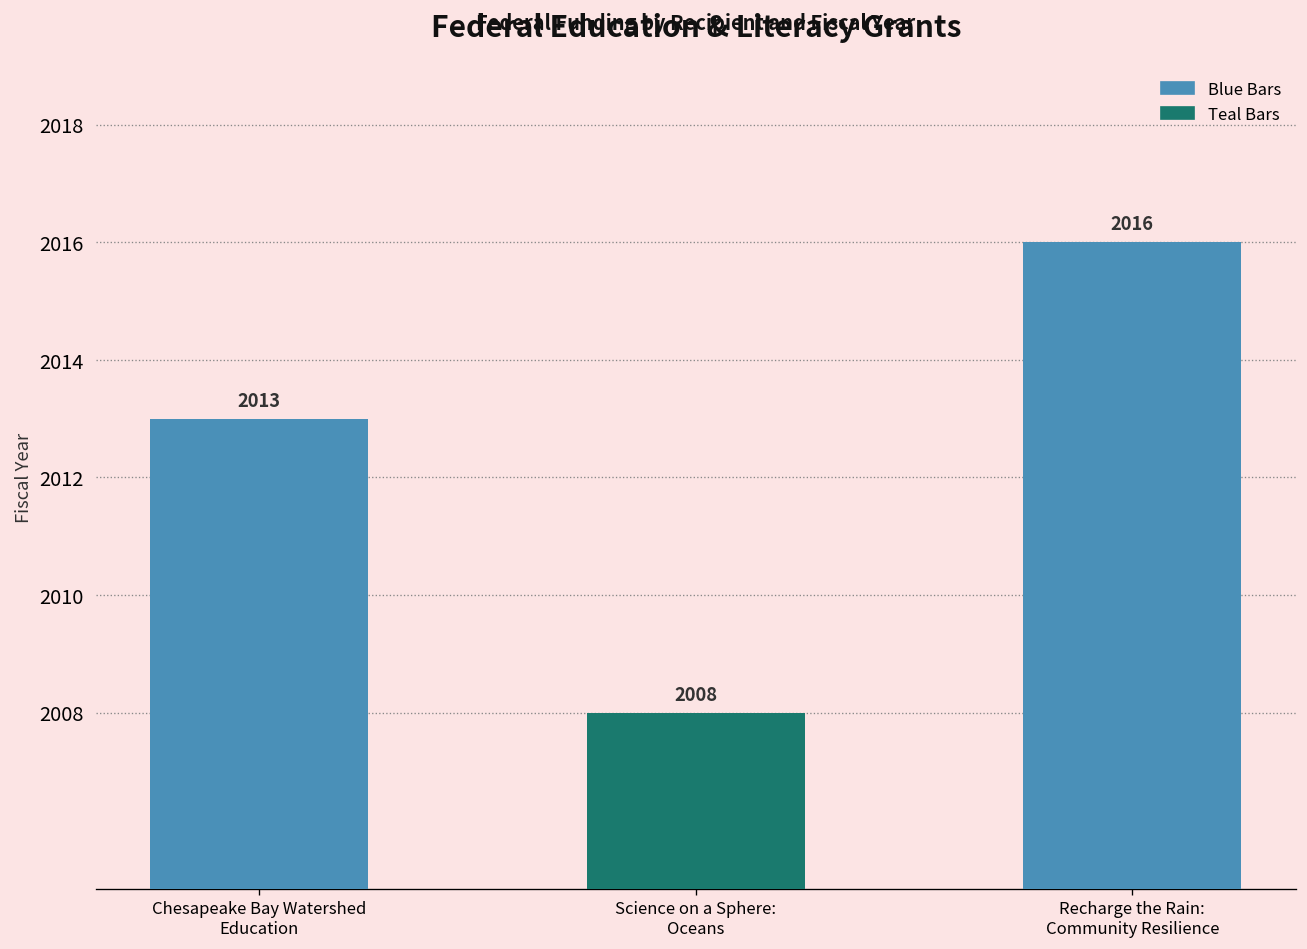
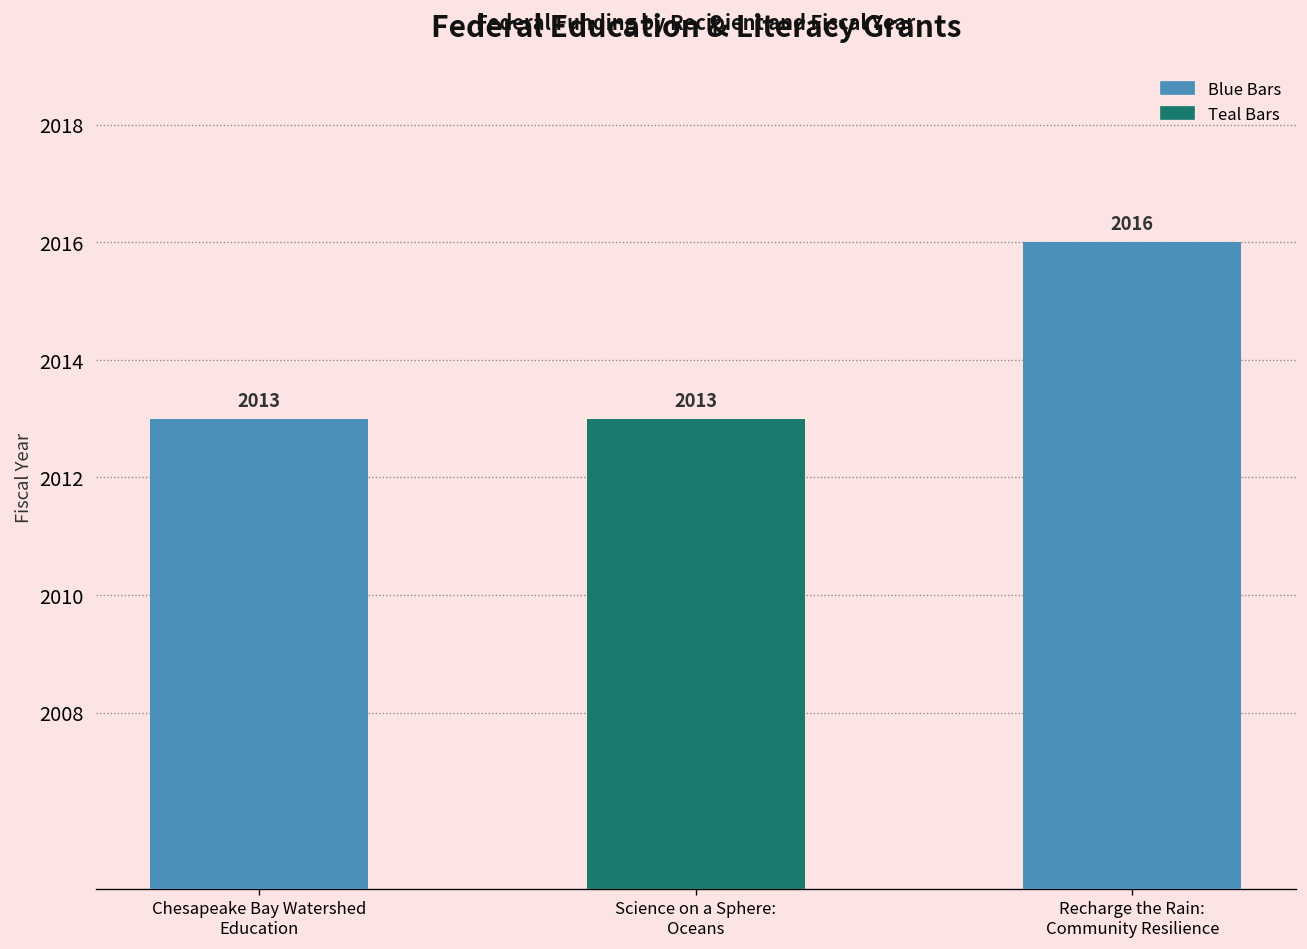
Science on a Sphere: Oceans: 2008 -> 2013
